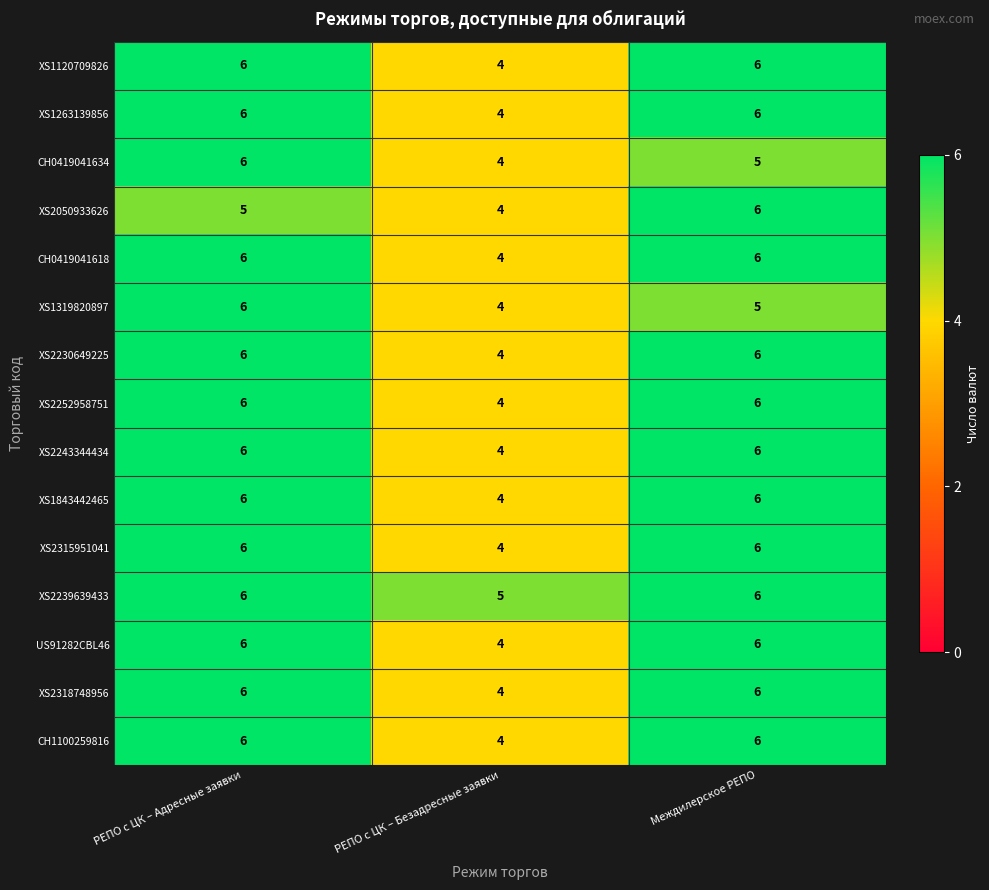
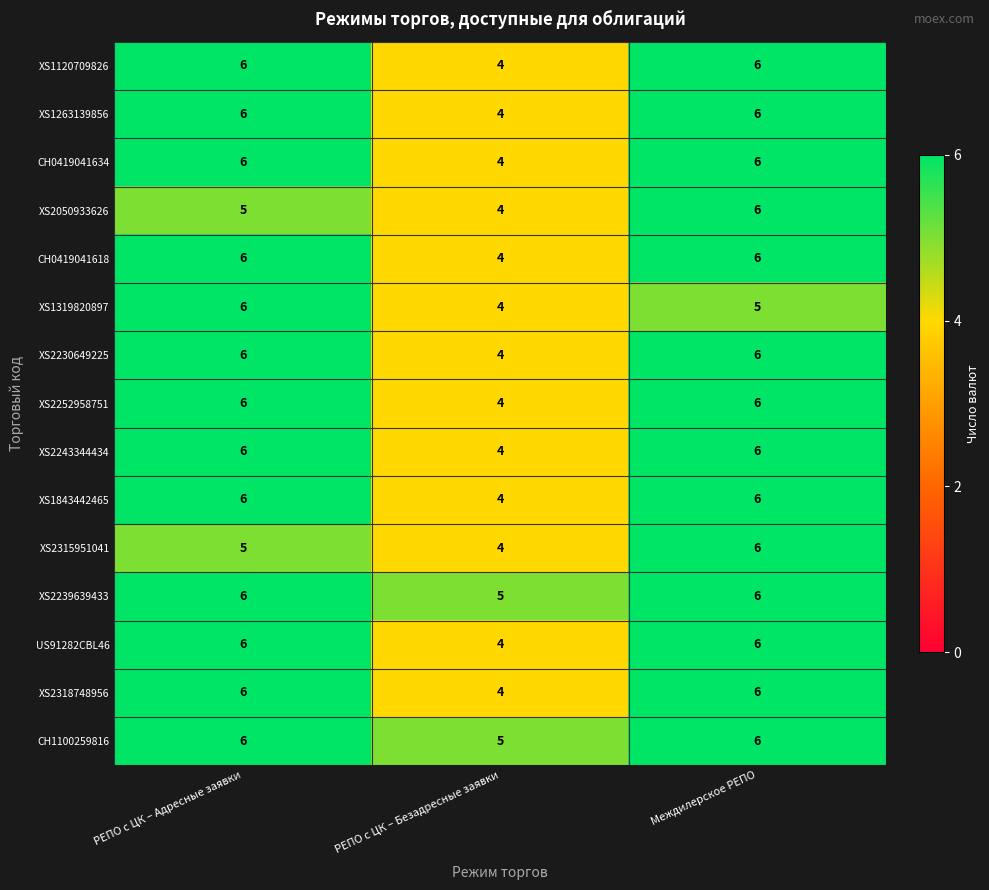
CH0419041634, Междилерское РЕПО: 5 -> 6
XS2315951041, РЕПО с ЦК – Адресные заявки: 6 -> 5
CH1100259816, РЕПО с ЦК – Безадресные заявки: 4 -> 5
